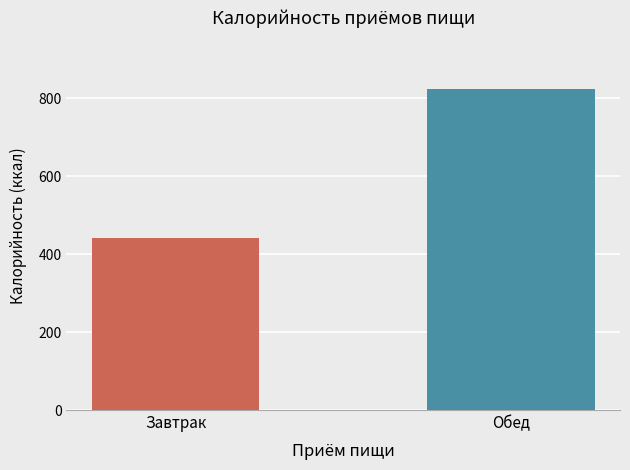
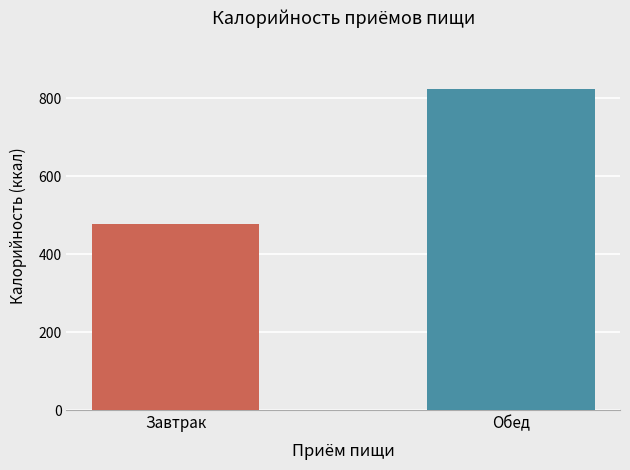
Завтрак: 440 -> 480
